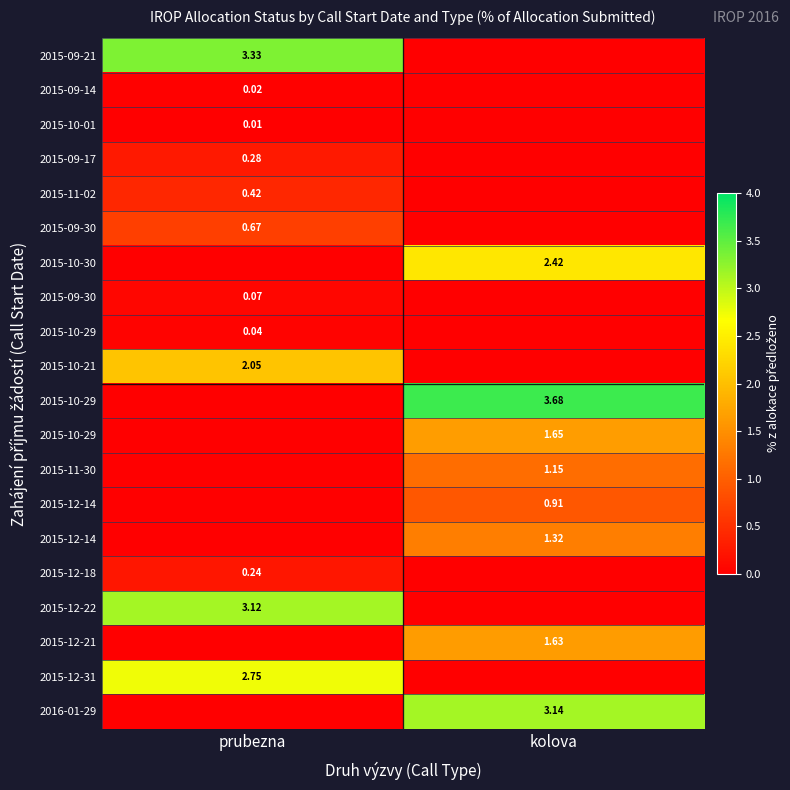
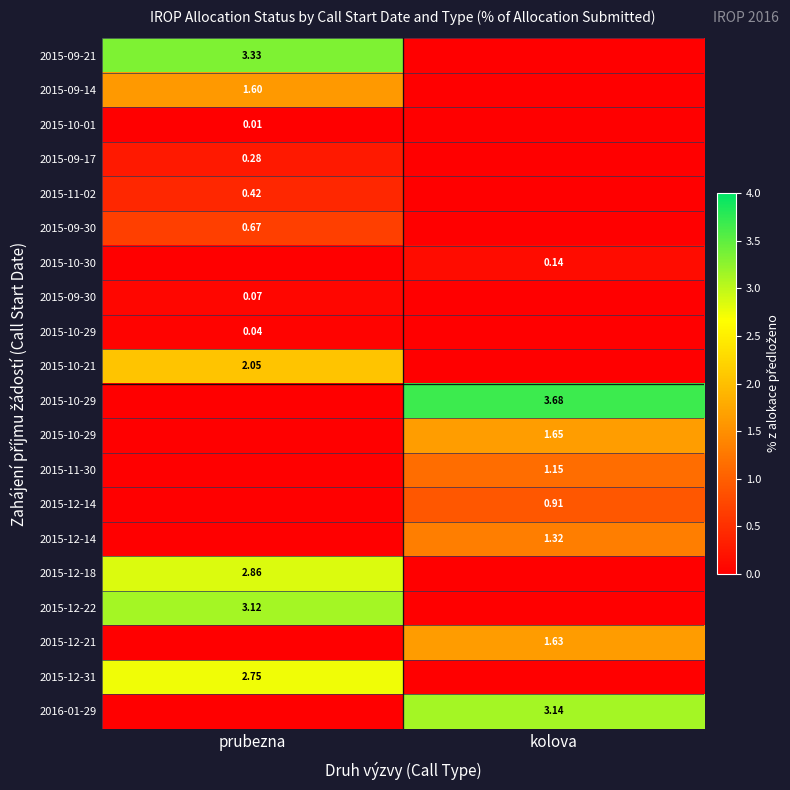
2015-09-14, prubezna: 0.02 -> 1.60
2015-10-30, kolova: 2.42 -> 0.14
2015-12-18, prubezna: 0.24 -> 2.86
